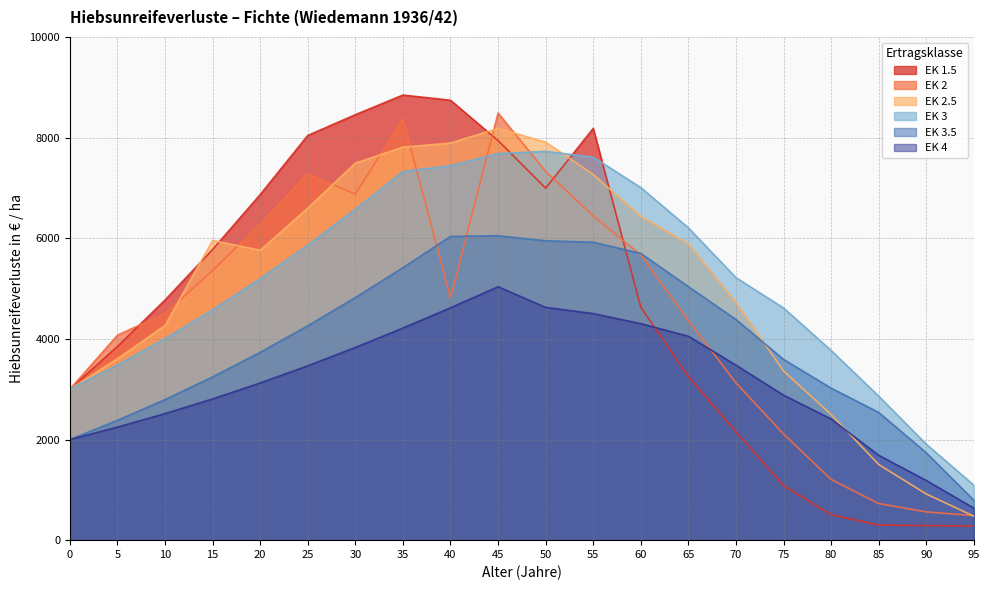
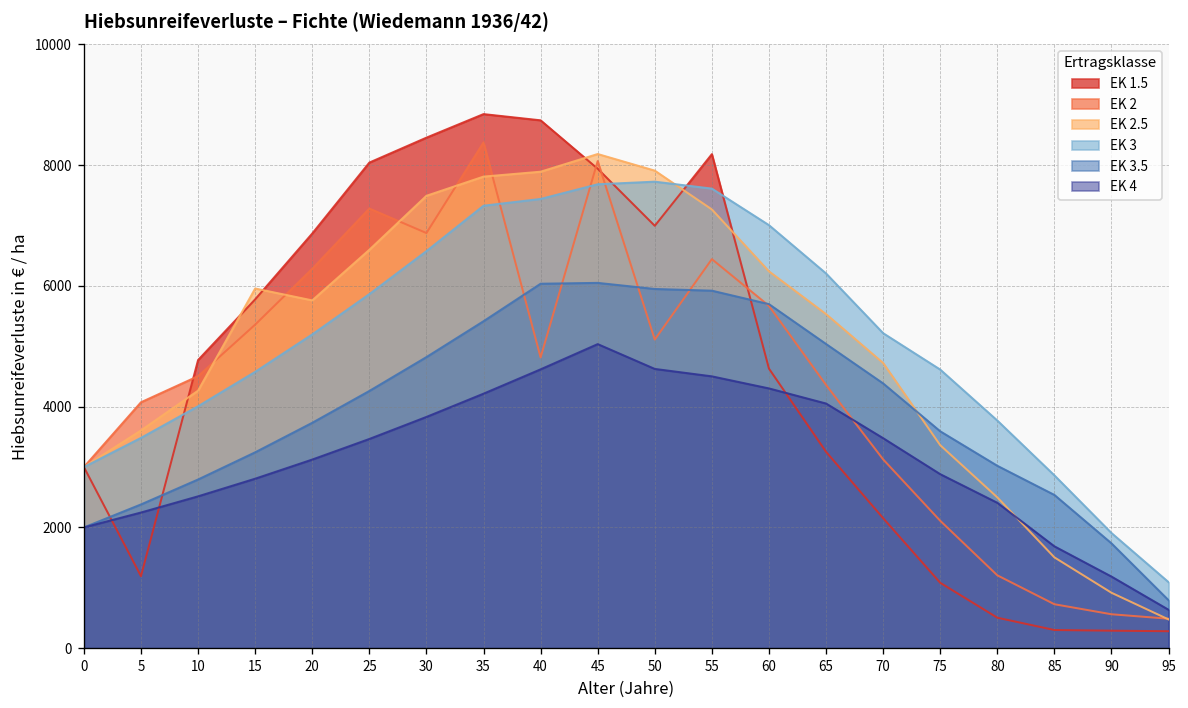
EK 1.5, 5: 3900 -> 1200
EK 2, 45: 8500 -> 8100
EK 2, 50: 7300 -> 5100
EK 2.5, 60: 6400 -> 6200
EK 2.5, 65: 5900 -> 5500
